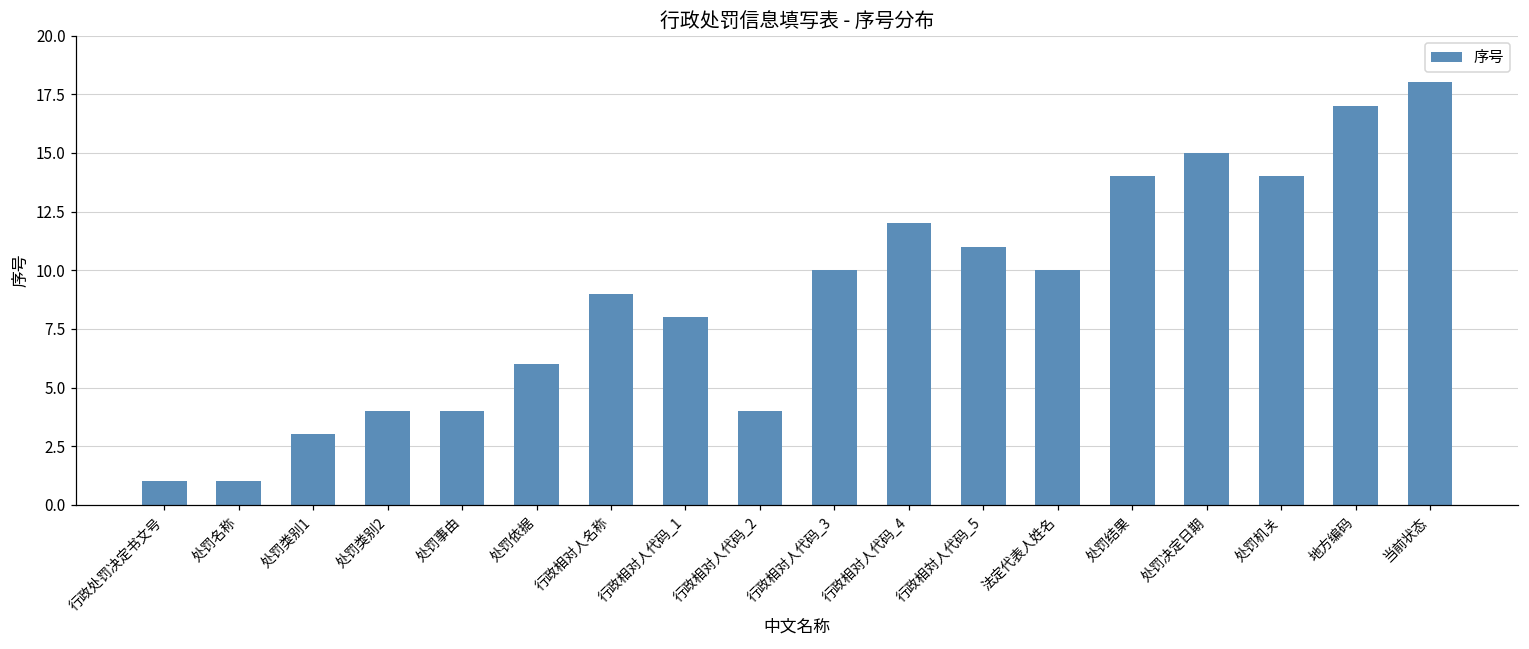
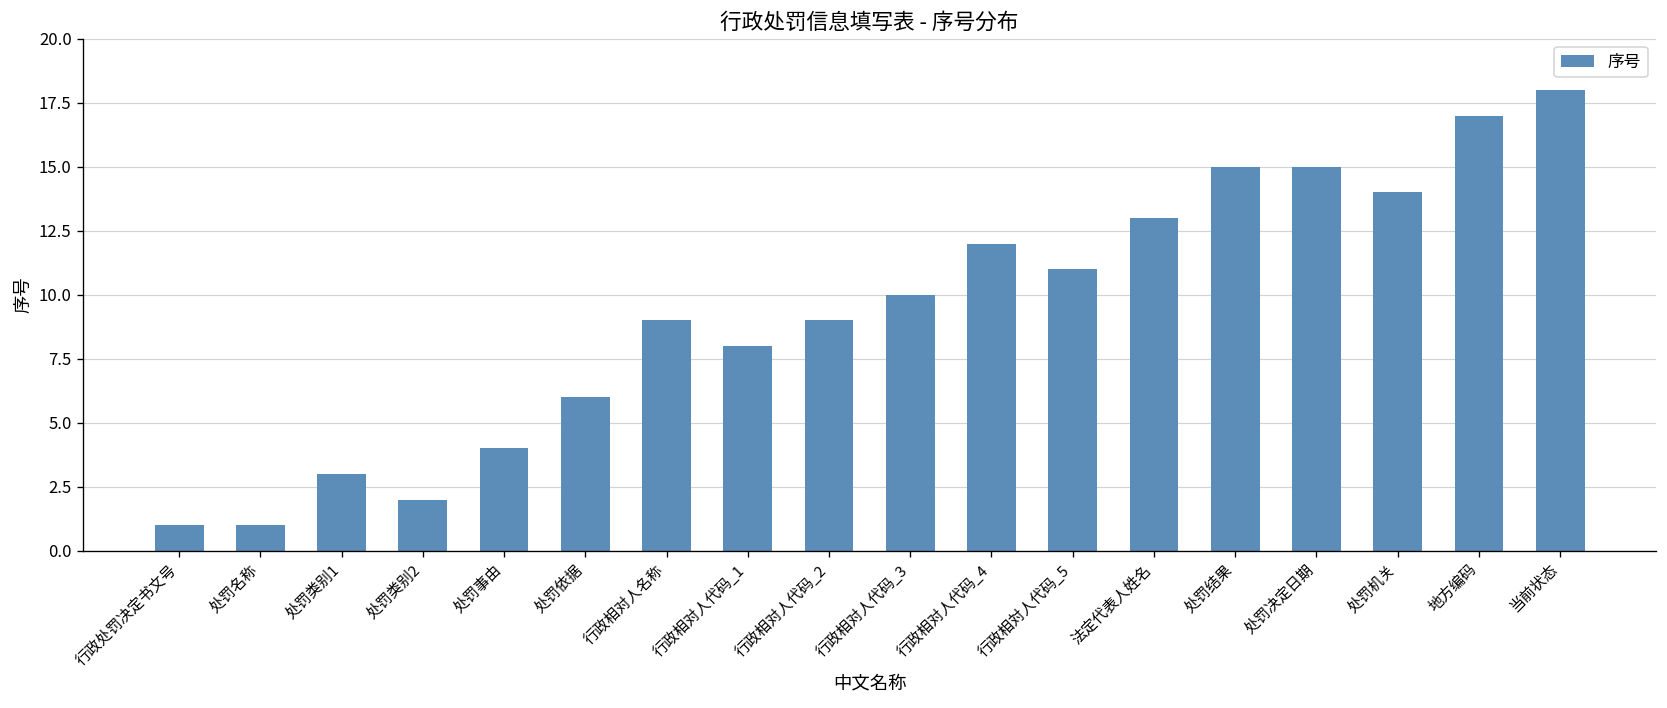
处罚类别2: 4 -> 2
行政相对人代码_2: 4 -> 9
法定代表人姓名: 10 -> 13
处罚结果: 14 -> 15
